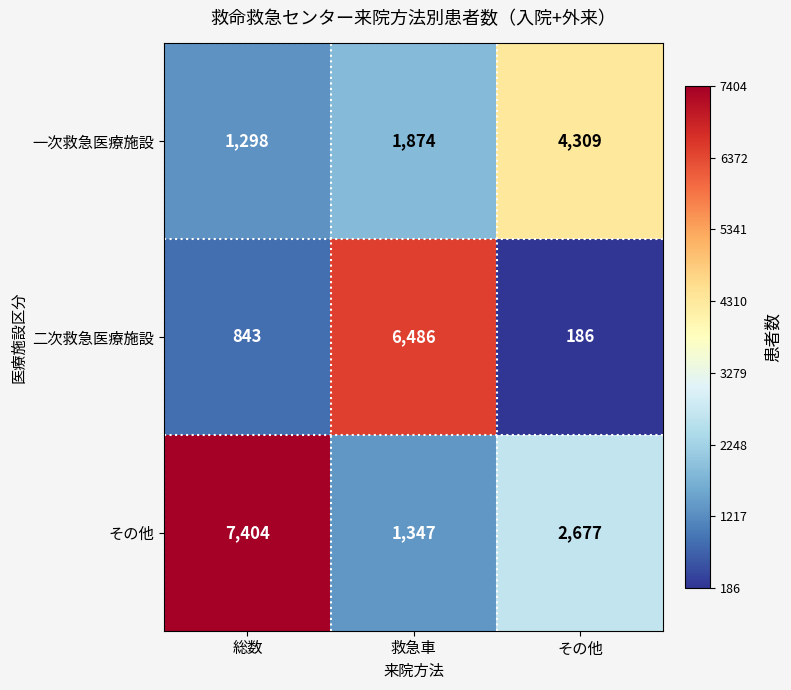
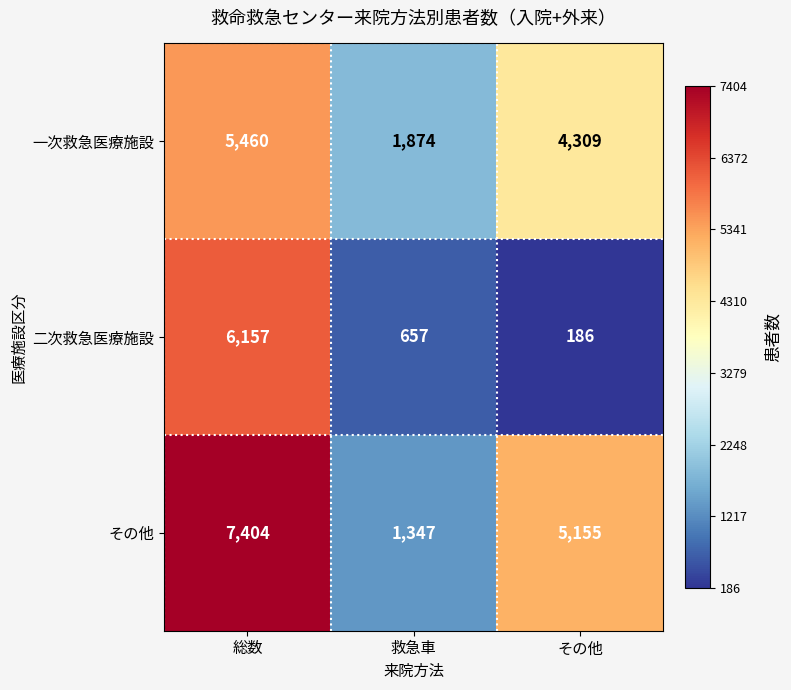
一次救急医療施設, 総数: 1,298 -> 5,460
二次救急医療施設, 総数: 843 -> 6,157
二次救急医療施設, 救急車: 6,486 -> 657
その他, その他: 2,677 -> 5,155
